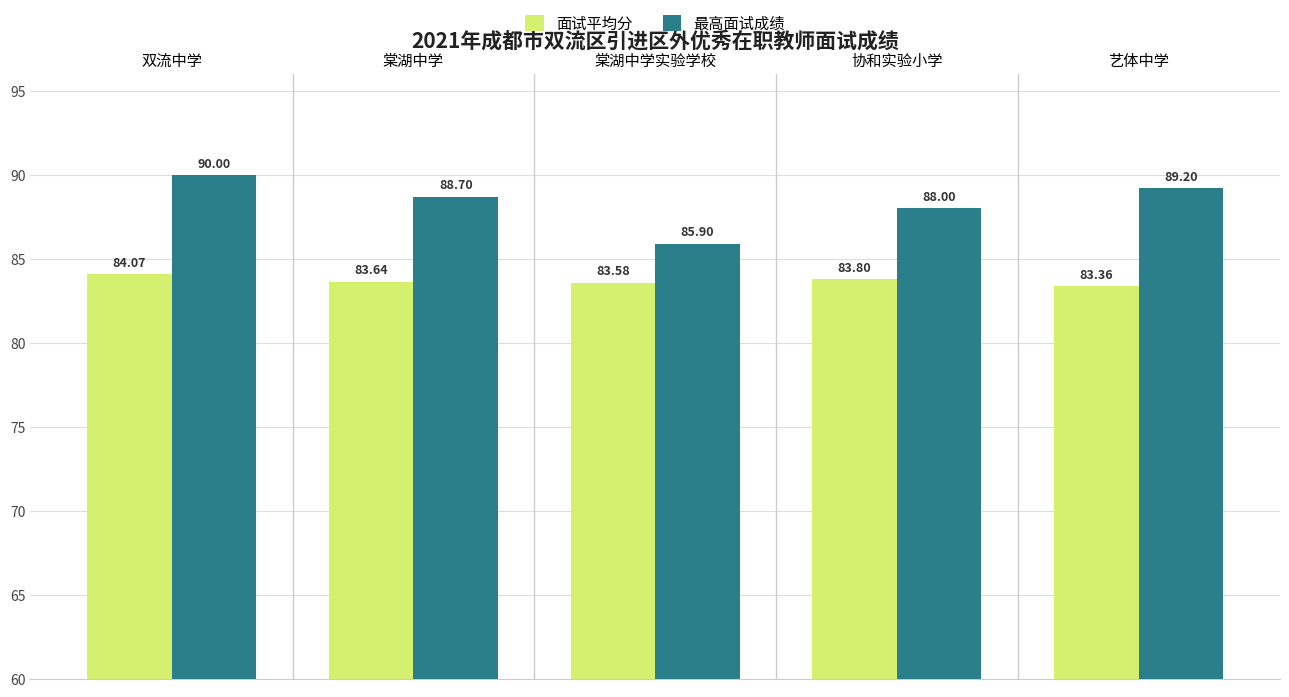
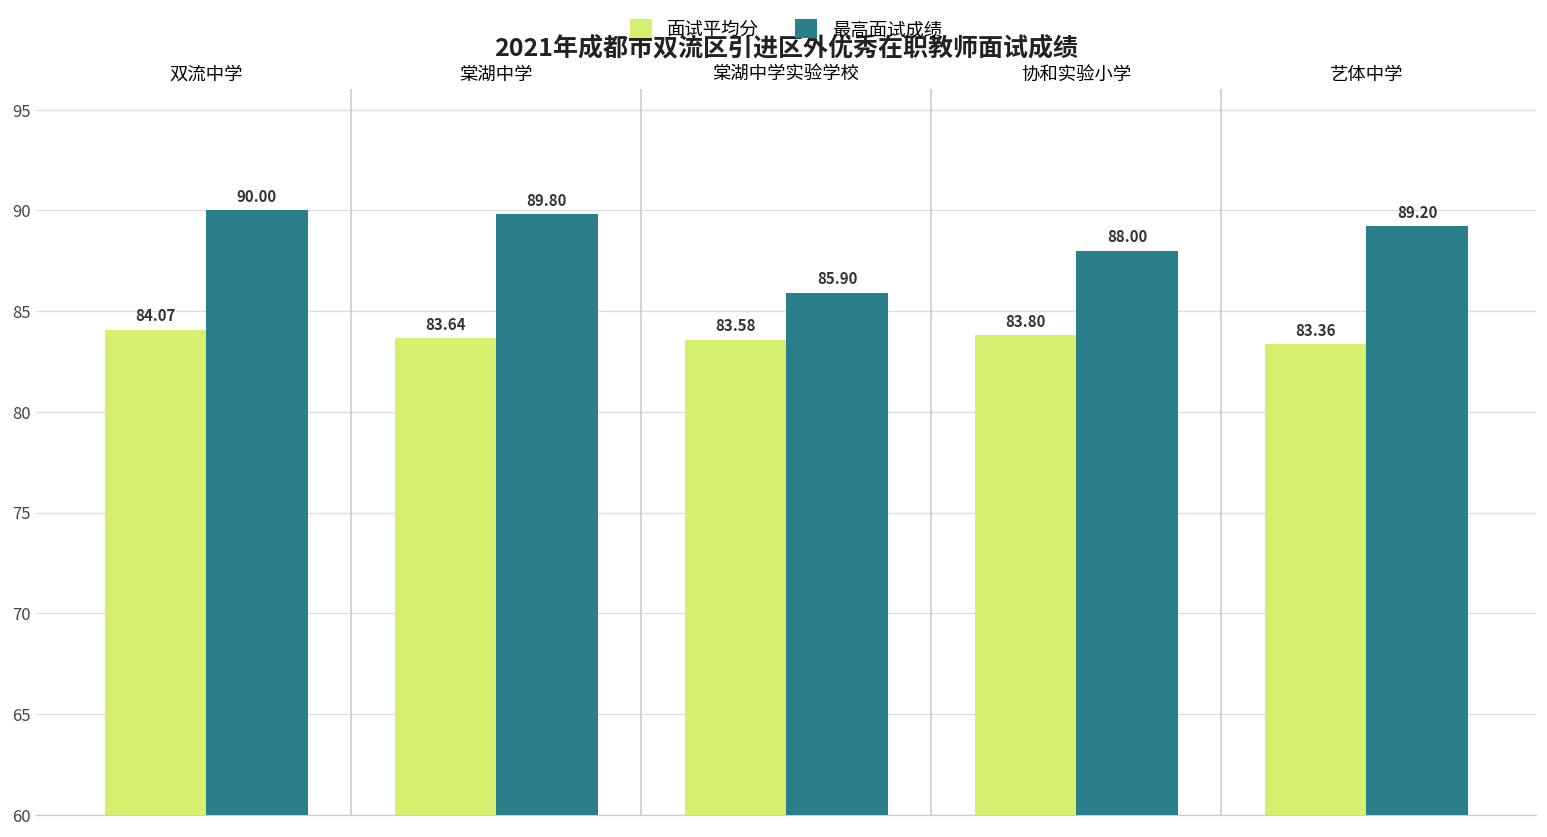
最高面试成绩, 棠湖中学: 88.70 -> 89.80
